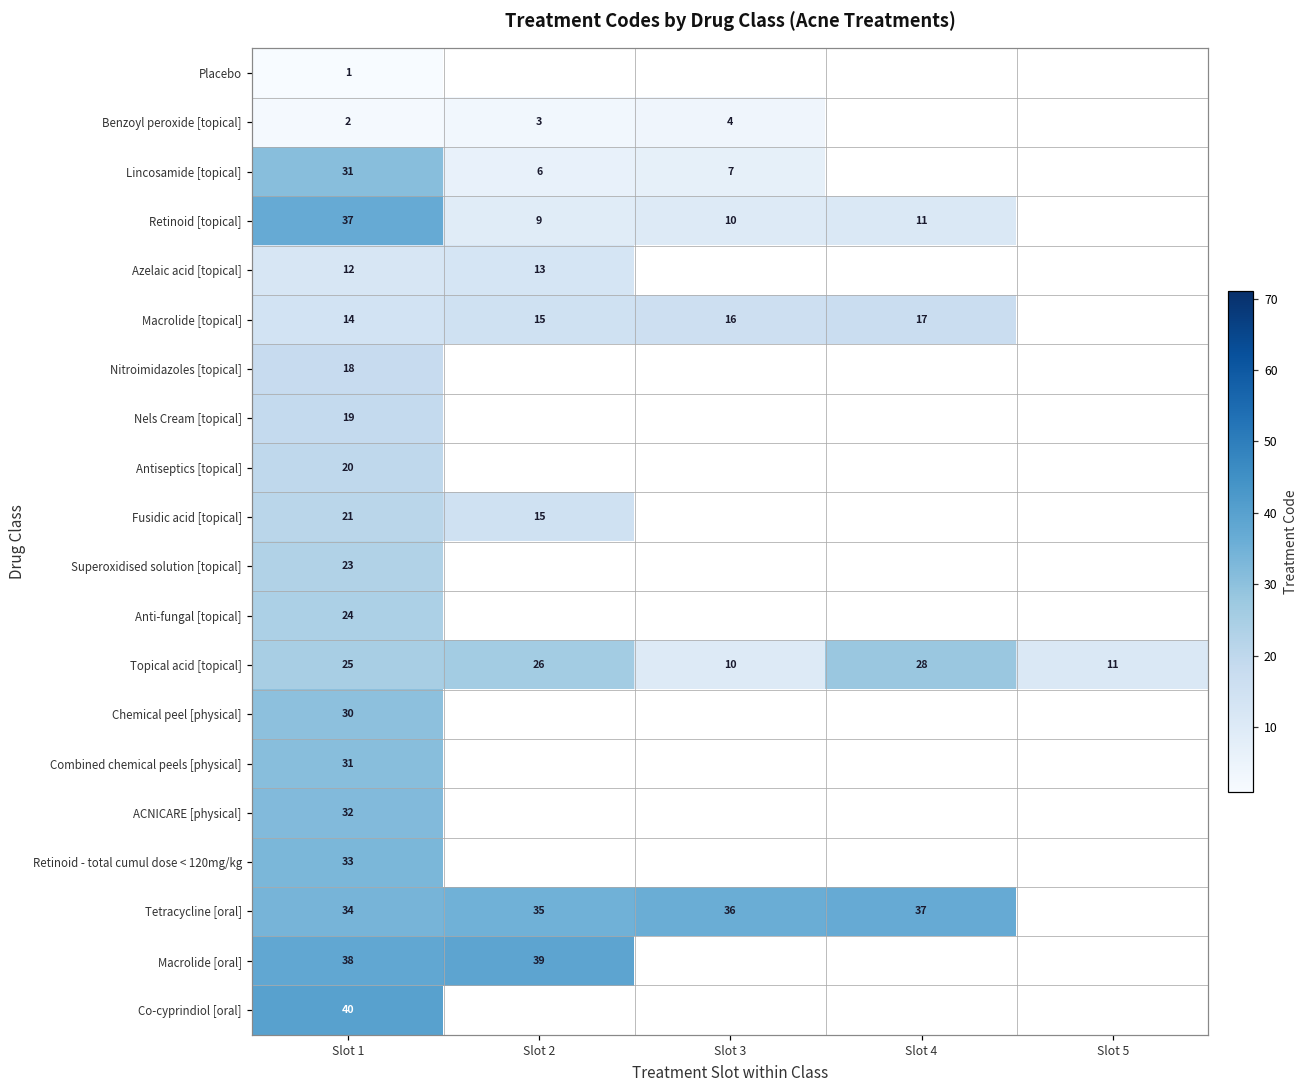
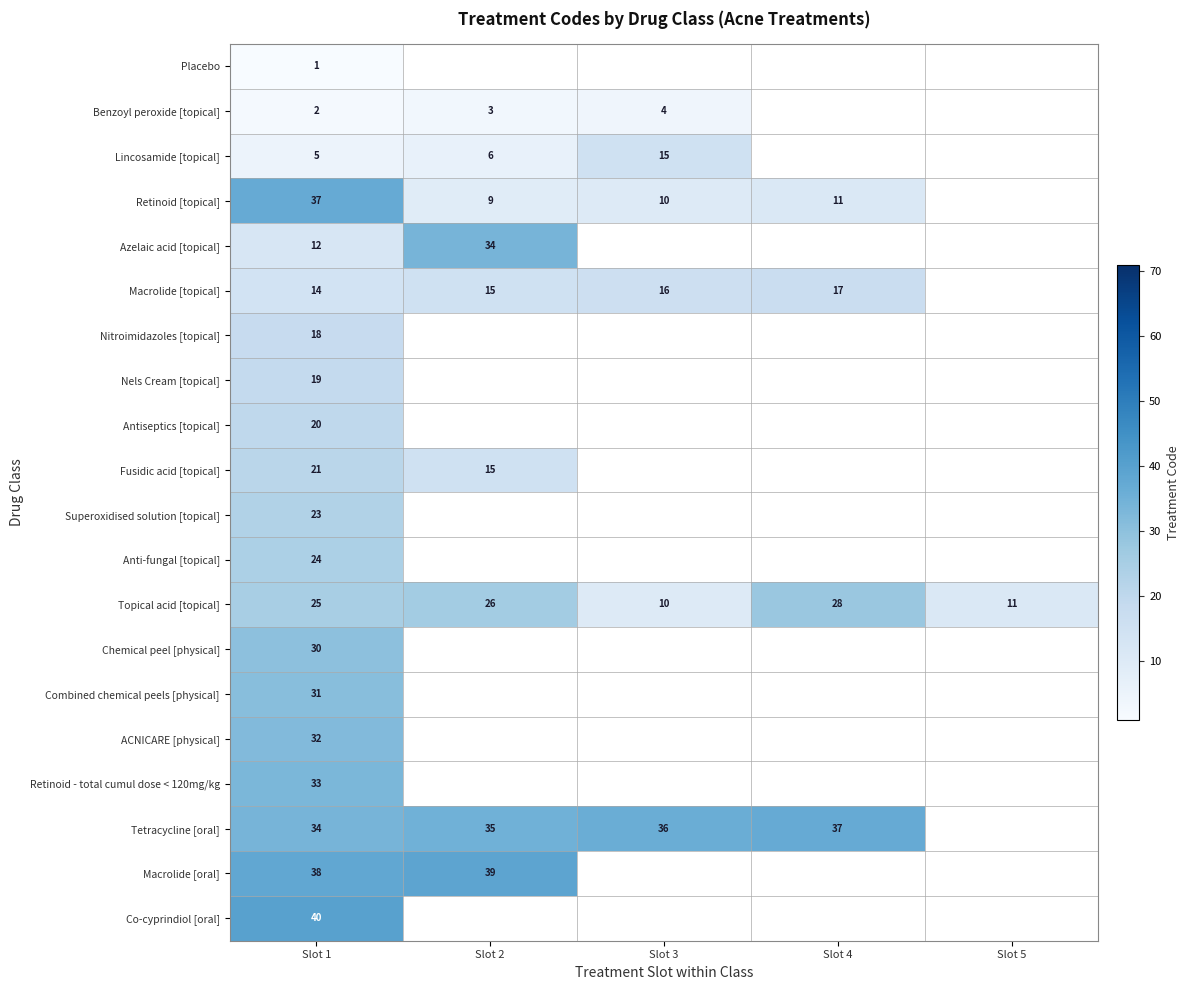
Lincosamide [topical], Slot 1: 31 -> 5
Lincosamide [topical], Slot 3: 7 -> 15
Azelaic acid [topical], Slot 2: 13 -> 34
